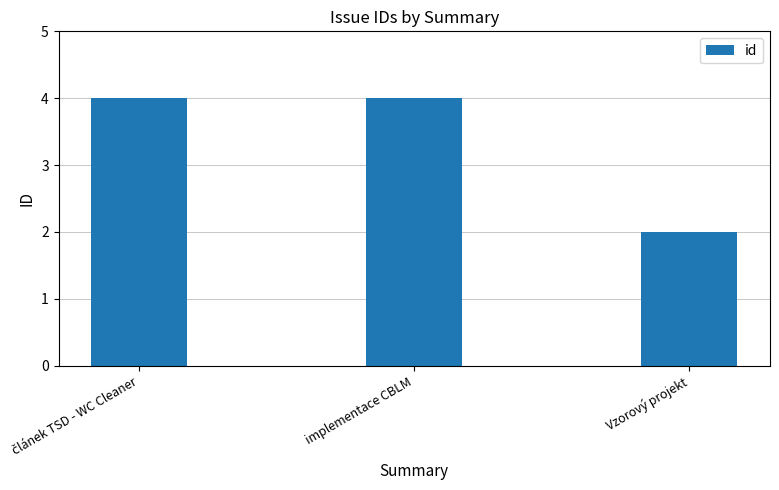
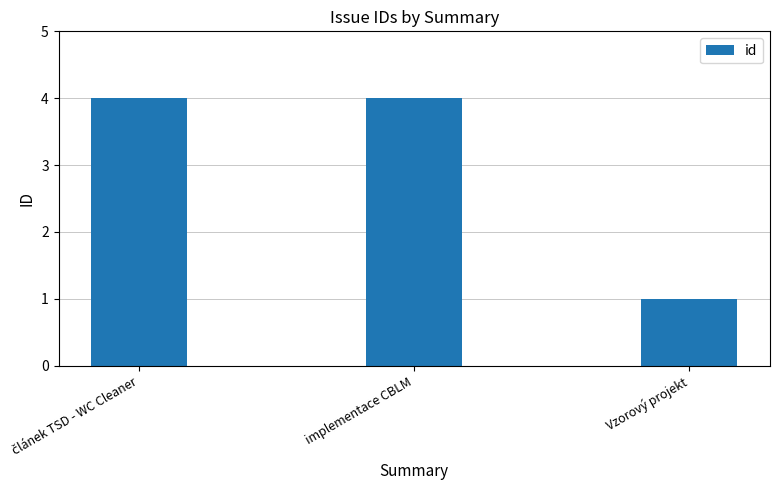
Vzorový projekt: 2 -> 1
